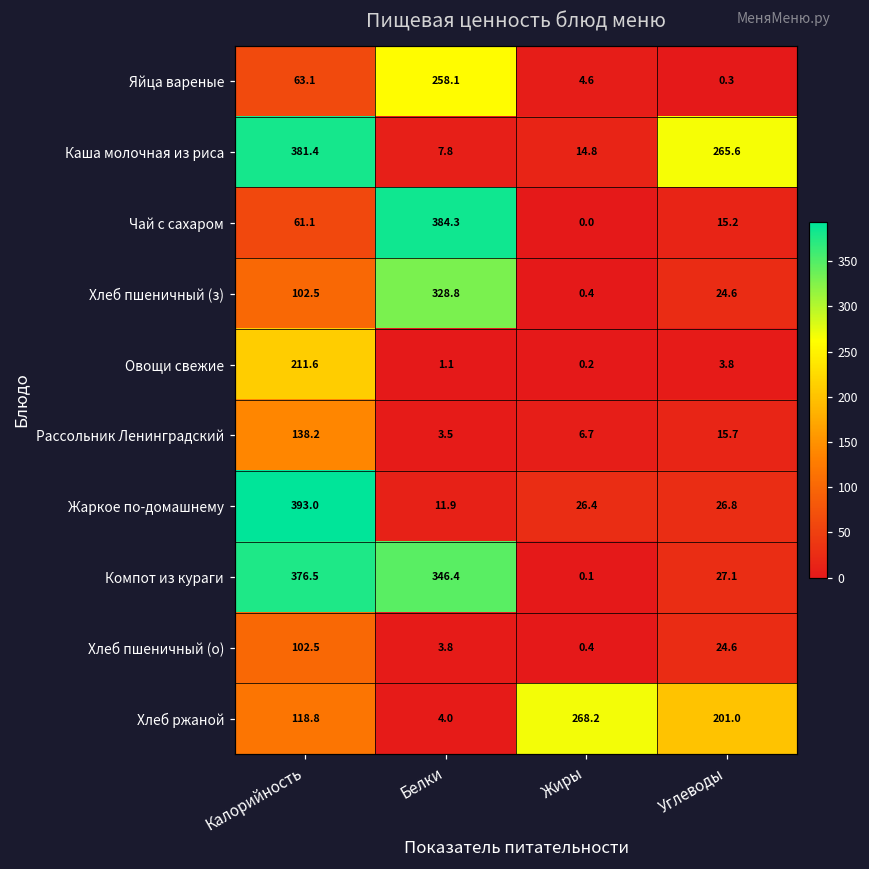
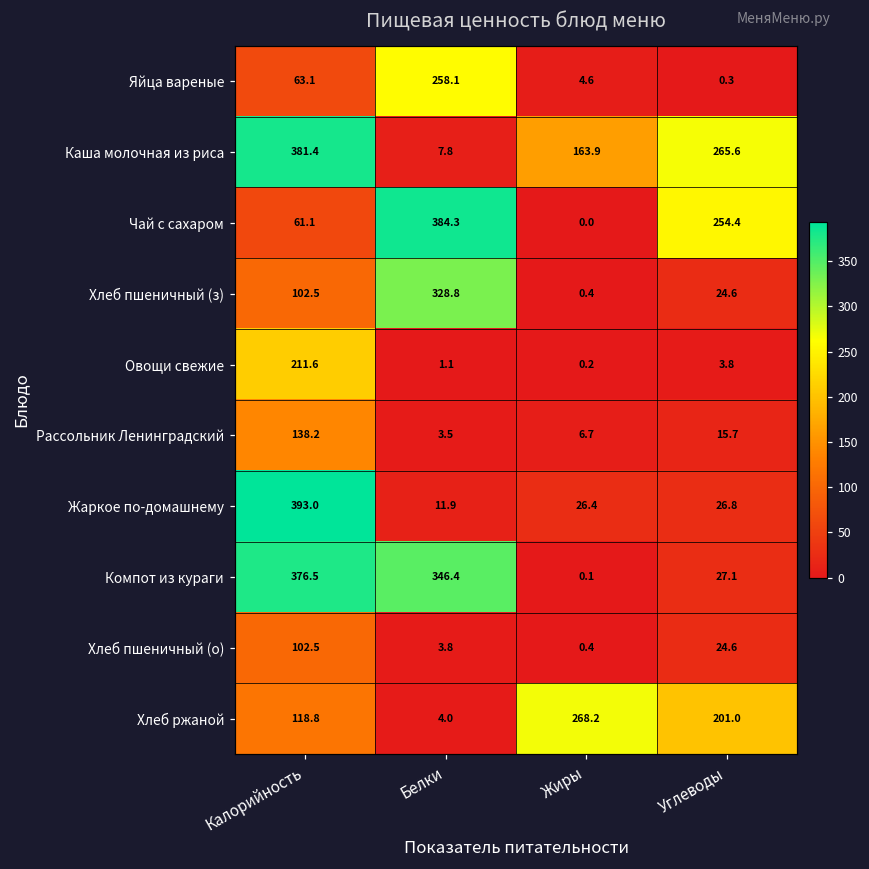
Каша молочная из риса, Жиры: 14.8 -> 163.9
Чай с сахаром, Углеводы: 15.2 -> 254.4
